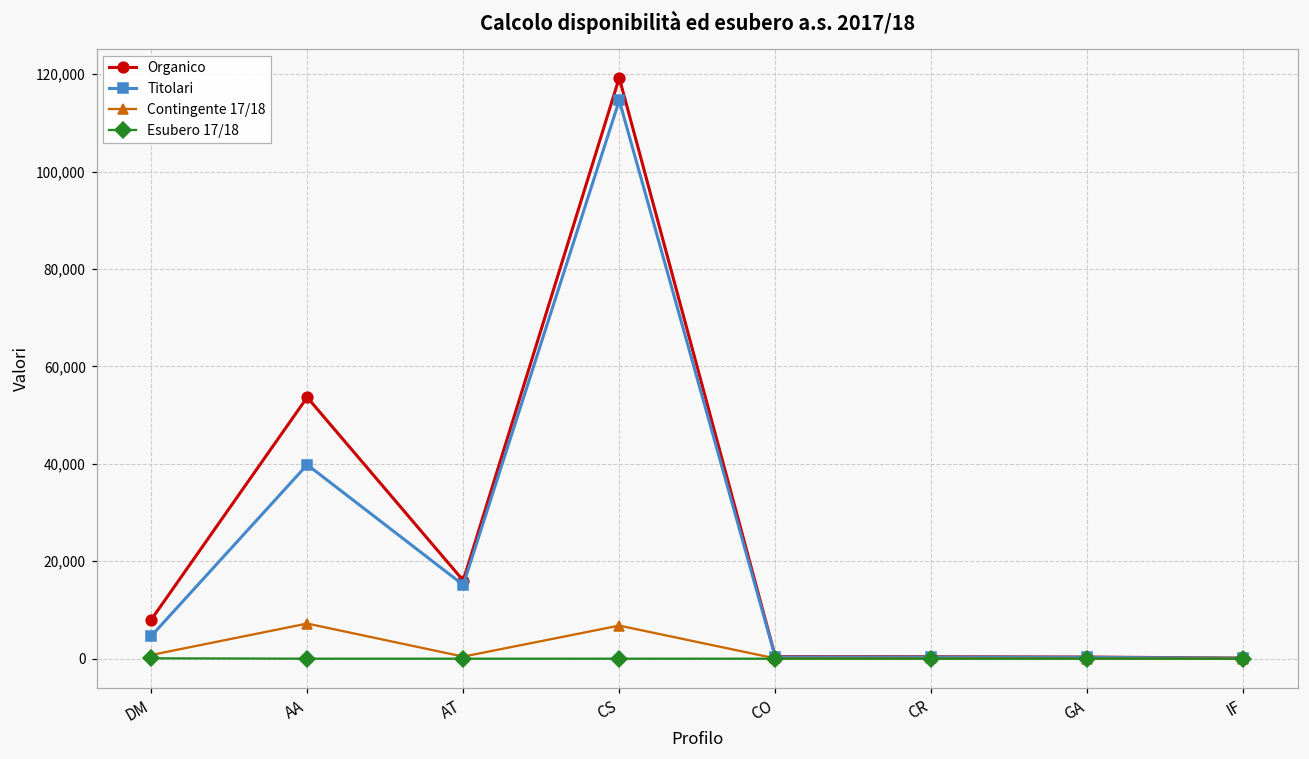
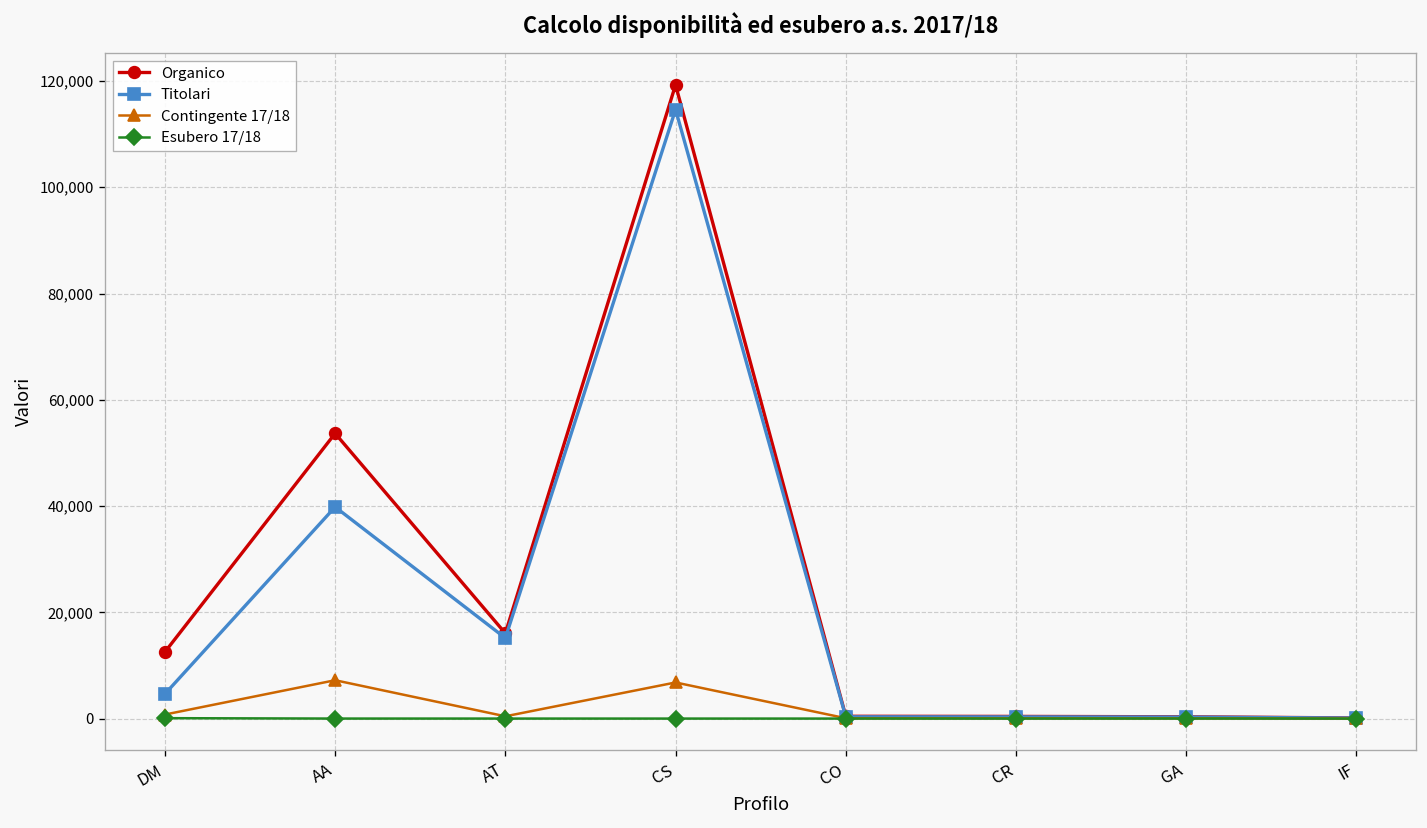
Organico, DM: 8,000 -> 13,000
